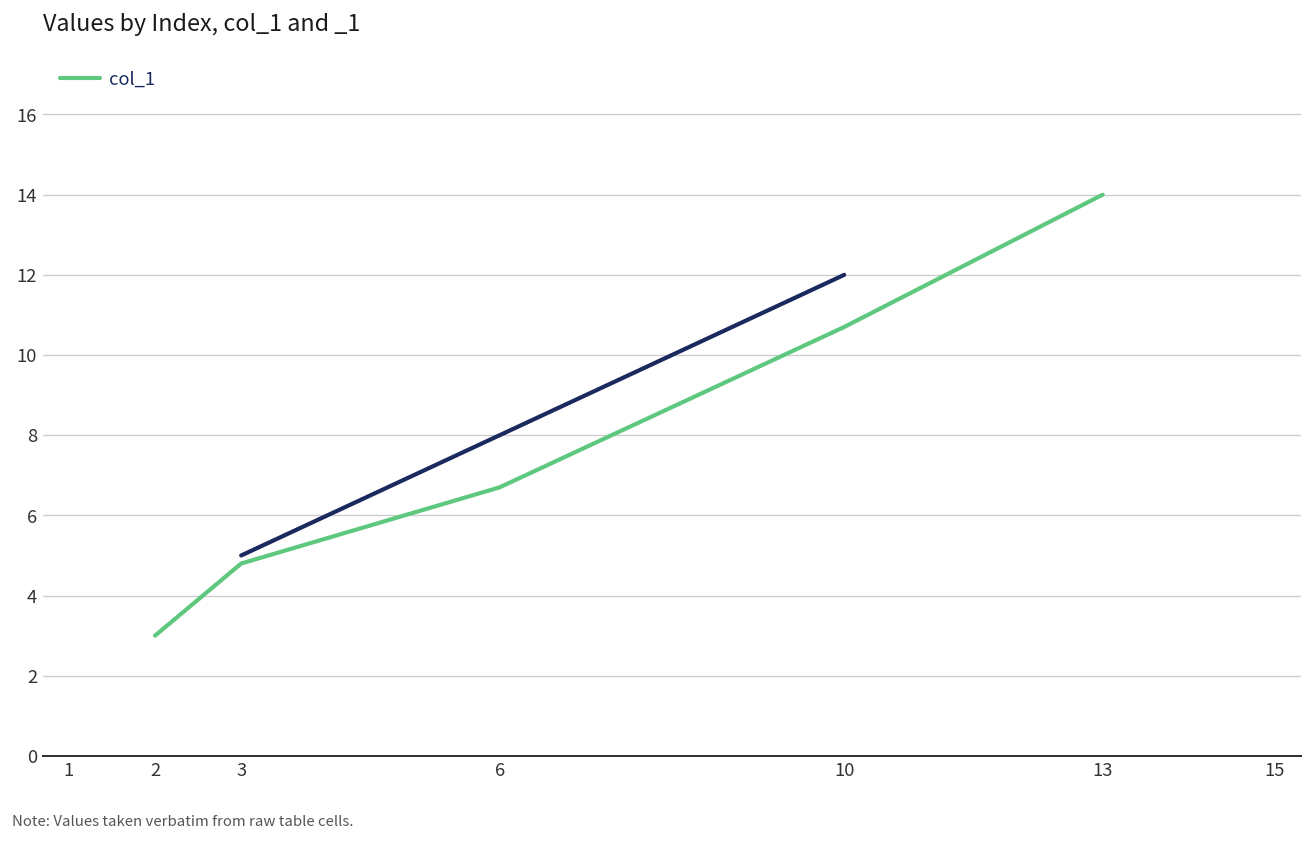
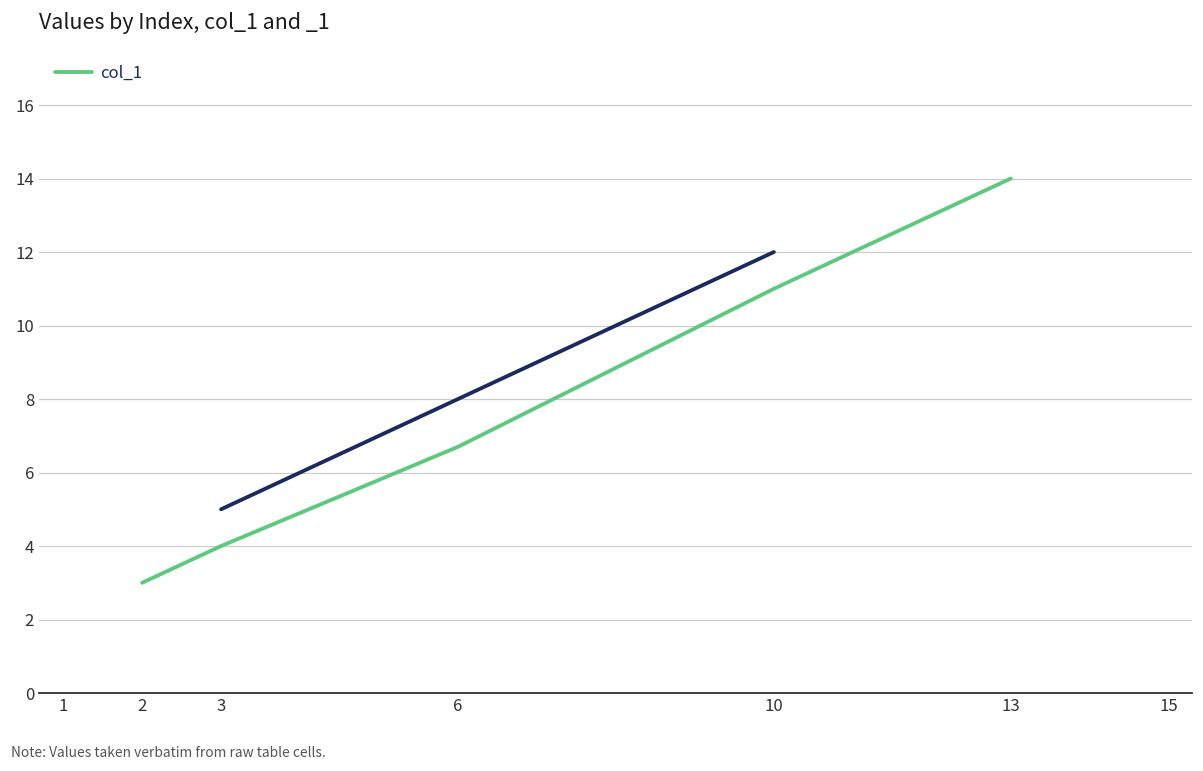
col_1, 3: 4.8 -> 4.0
col_1, 10: 10.7 -> 11.0
